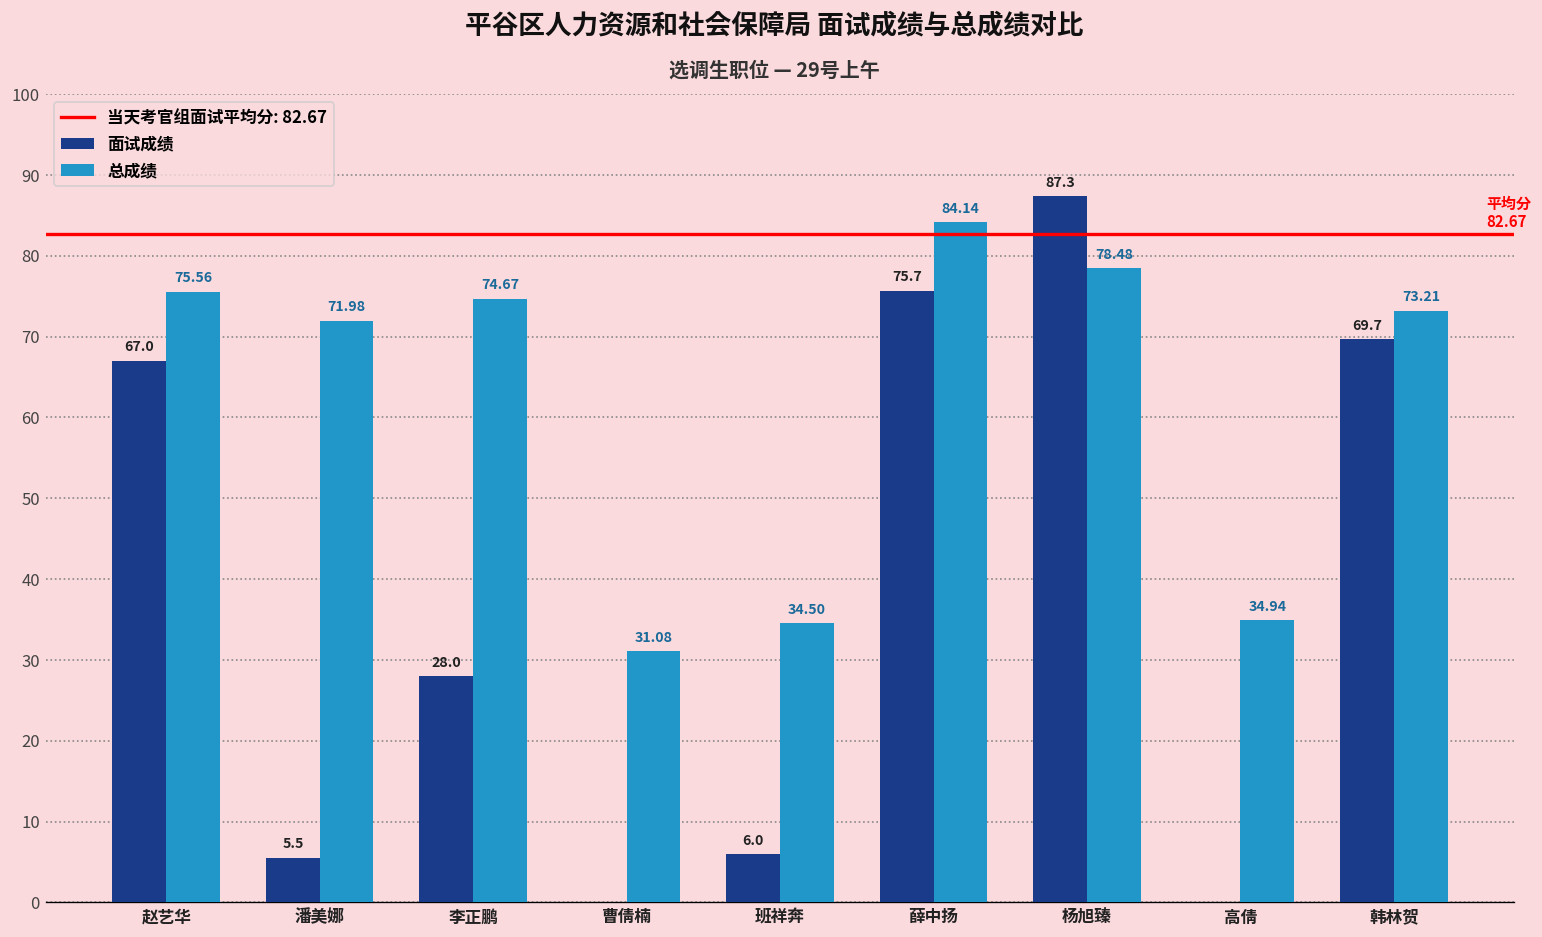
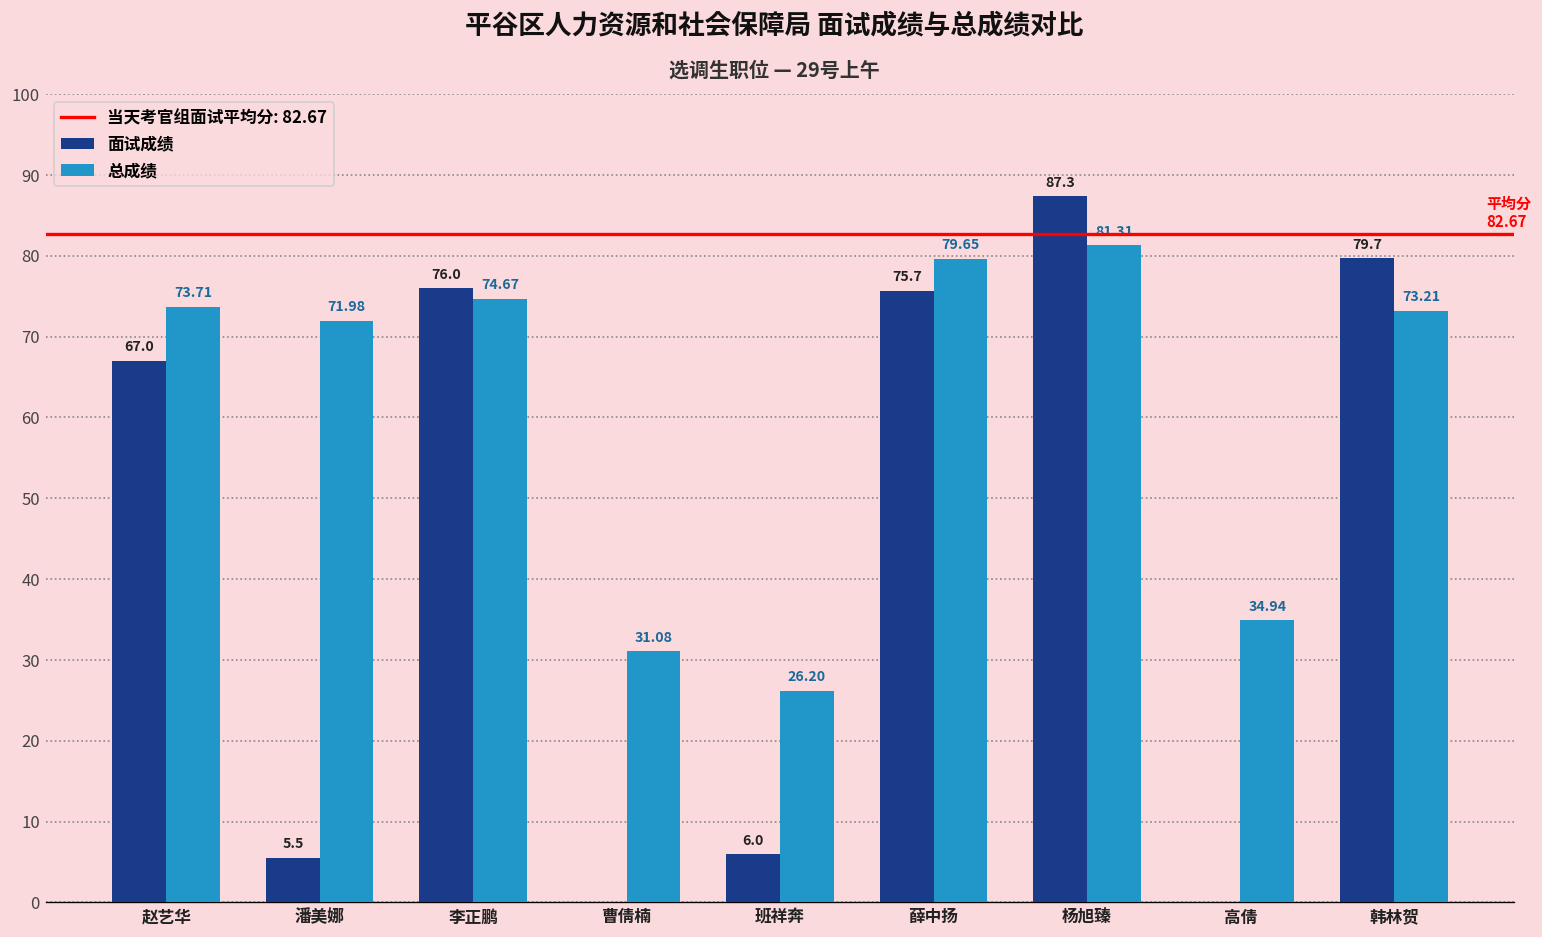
总成绩, 赵艺华: 75.56 -> 73.71
面试成绩, 李正鹏: 28.0 -> 76.0
总成绩, 班祥奔: 34.50 -> 26.20
总成绩, 薛中扬: 84.14 -> 79.65
总成绩, 杨旭臻: 78.48 -> 81.31
面试成绩, 韩林贺: 69.7 -> 79.7
